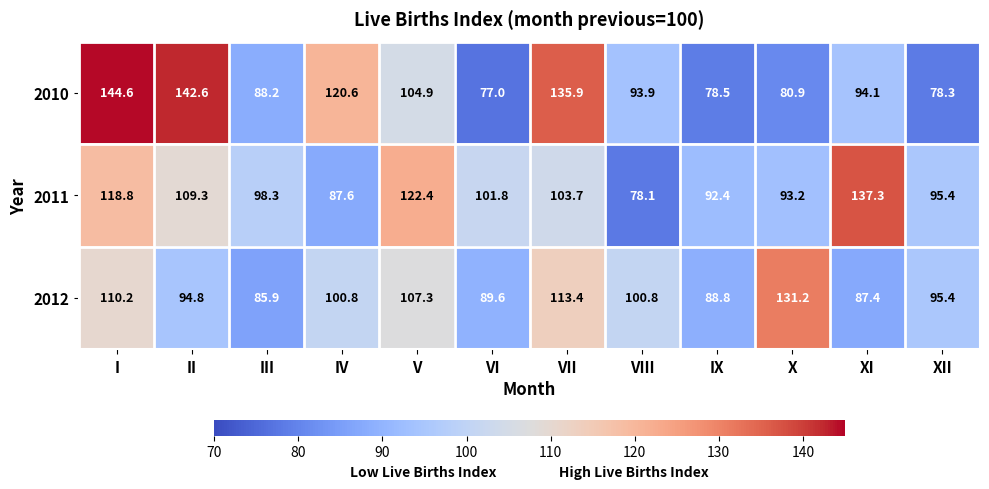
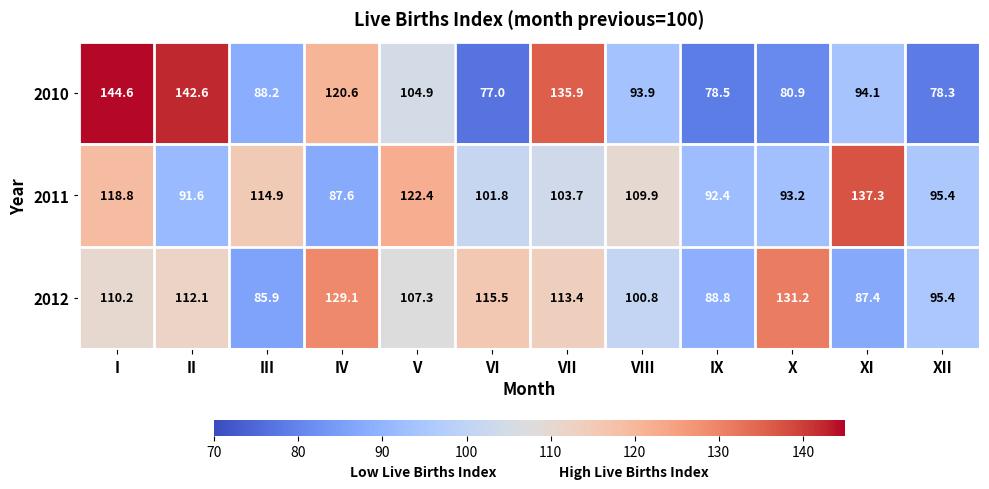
2011, II: 109.3 -> 91.6
2011, III: 98.3 -> 114.9
2011, VIII: 78.1 -> 109.9
2012, II: 94.8 -> 112.1
2012, IV: 100.8 -> 129.1
2012, VI: 89.6 -> 115.5
